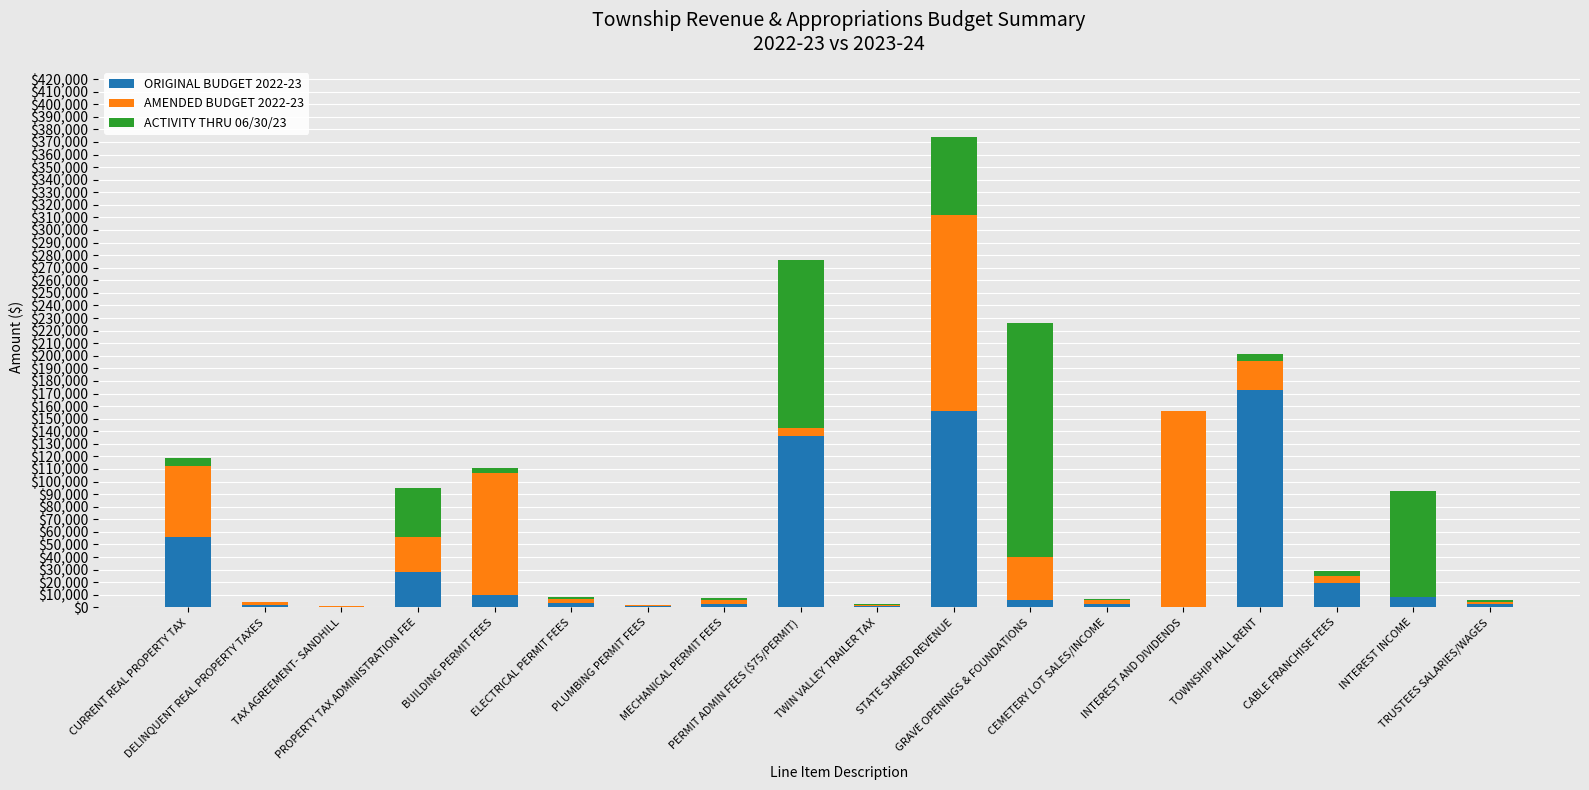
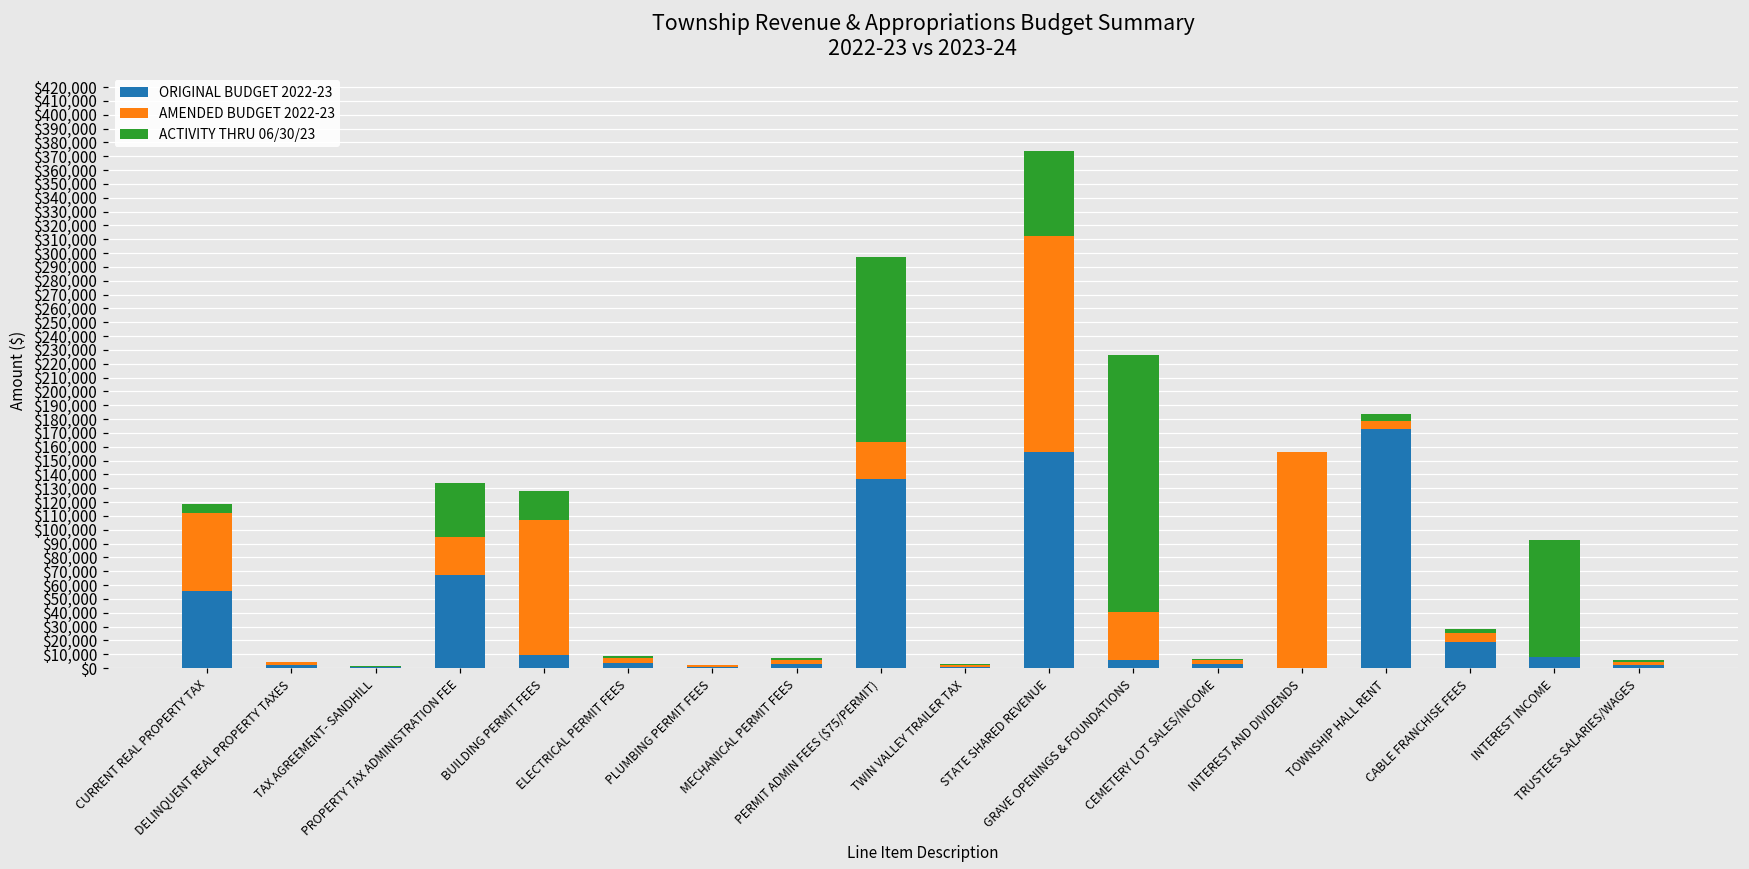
ORIGINAL BUDGET 2022-23, PROPERTY TAX ADMINISTRATION FEE: $28,000 -> $67,000
ACTIVITY THRU 06/30/23, BUILDING PERMIT FEES: $4,000 -> $21,000
AMENDED BUDGET 2022-23, PERMIT ADMIN FEES ($75/PERMIT): $6,000 -> $27,000
AMENDED BUDGET 2022-23, TOWNSHIP HALL RENT: $23,000 -> $6,000
